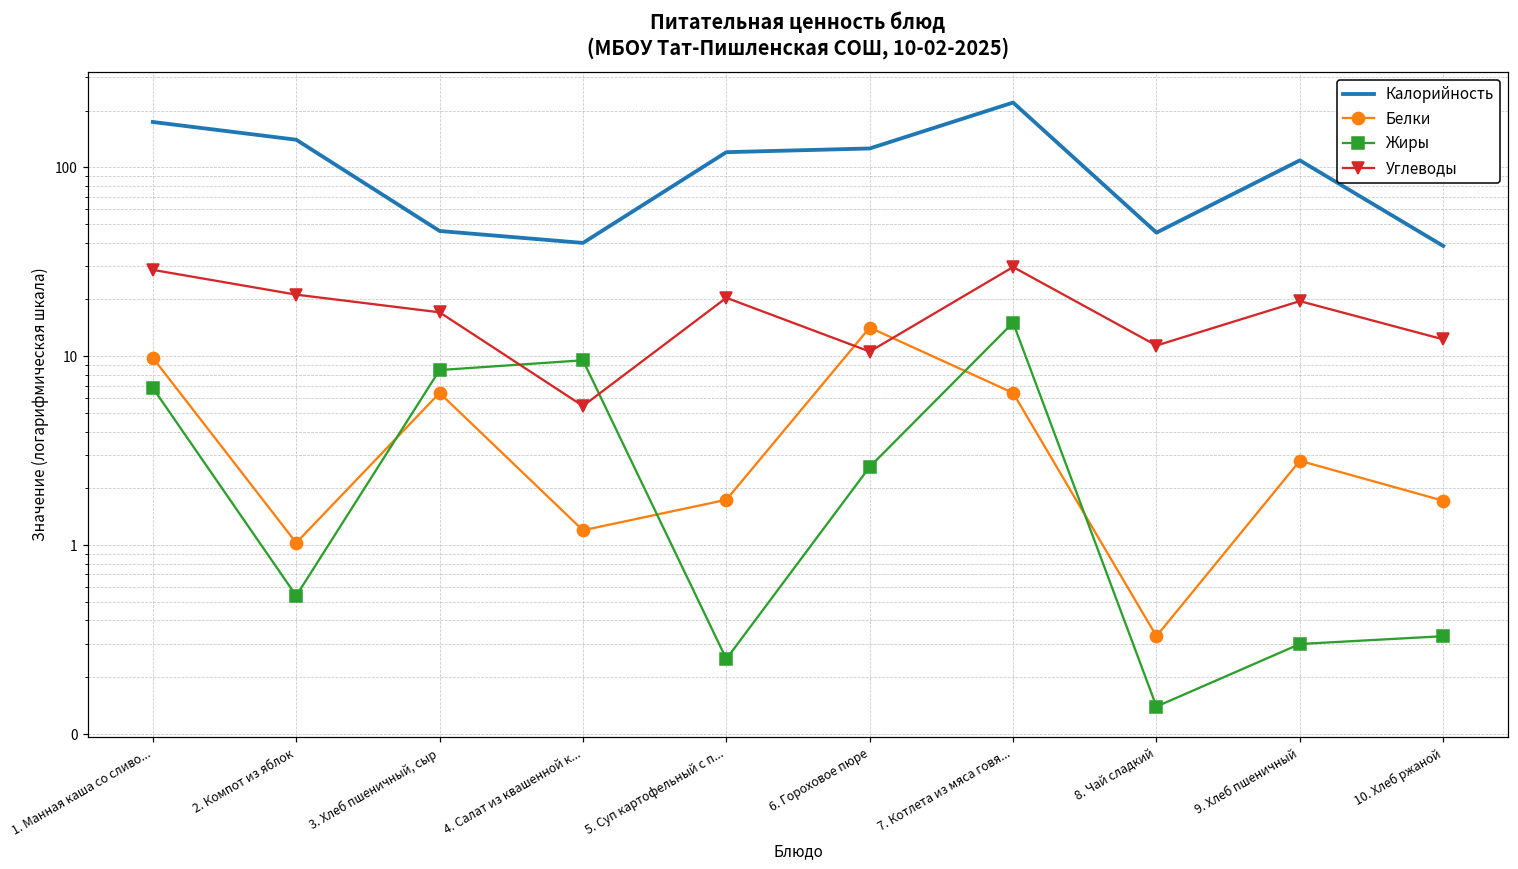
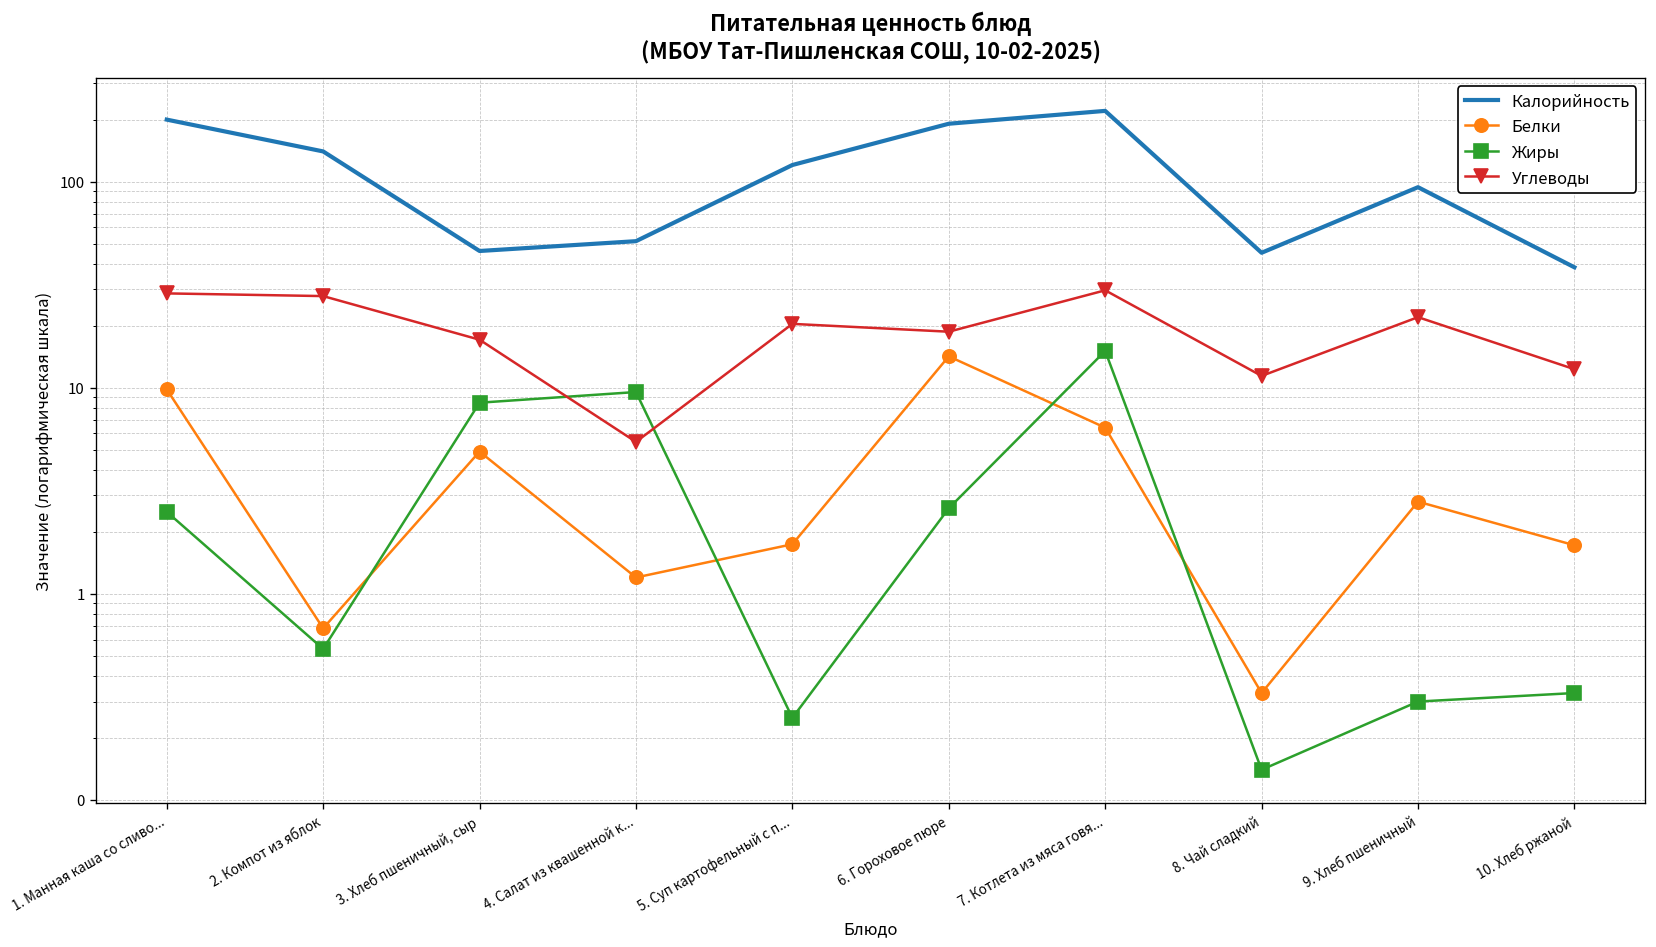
Калорийность, 1. Манная каша со сливо...: 170 -> 200
Жиры, 1. Манная каша со сливо...: 6.8 -> 2.5
Белки, 2. Компот из яблок: 1.0 -> 0.68
Углеводы, 2. Компот из яблок: 21 -> 28
Белки, 3. Хлеб пшеничный, сыр: 6.4 -> 4.9
Калорийность, 4. Салат из квашенной к...: 40 -> 51
Калорийность, 6. Гороховое пюре: 130 -> 190
Углеводы, 6. Гороховое пюре: 11 -> 19
Калорийность, 9. Хлеб пшеничный: 110 -> 90
Углеводы, 9. Хлеб пшеничный: 20 -> 22
